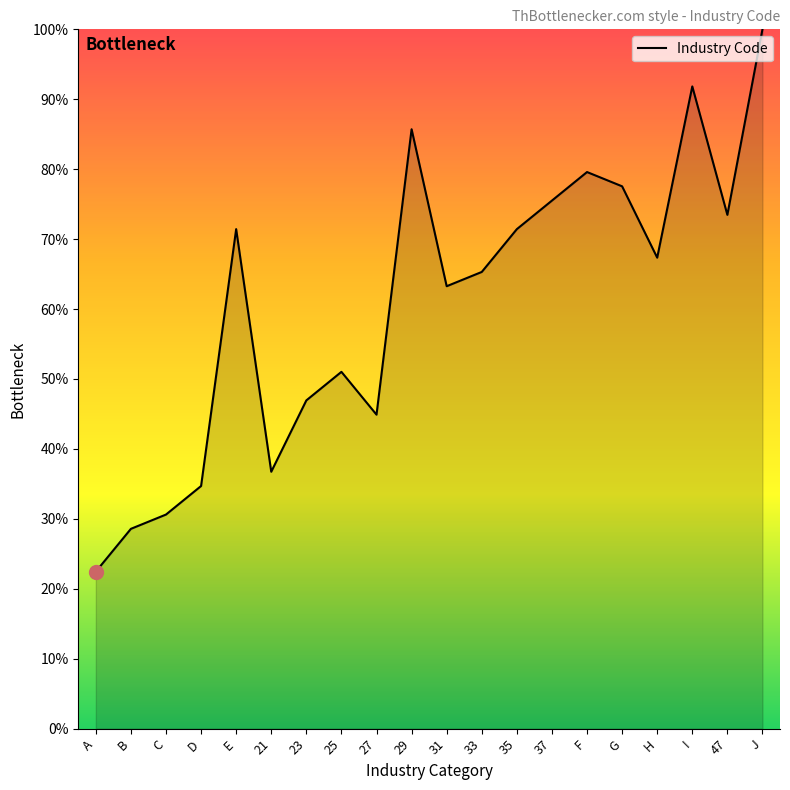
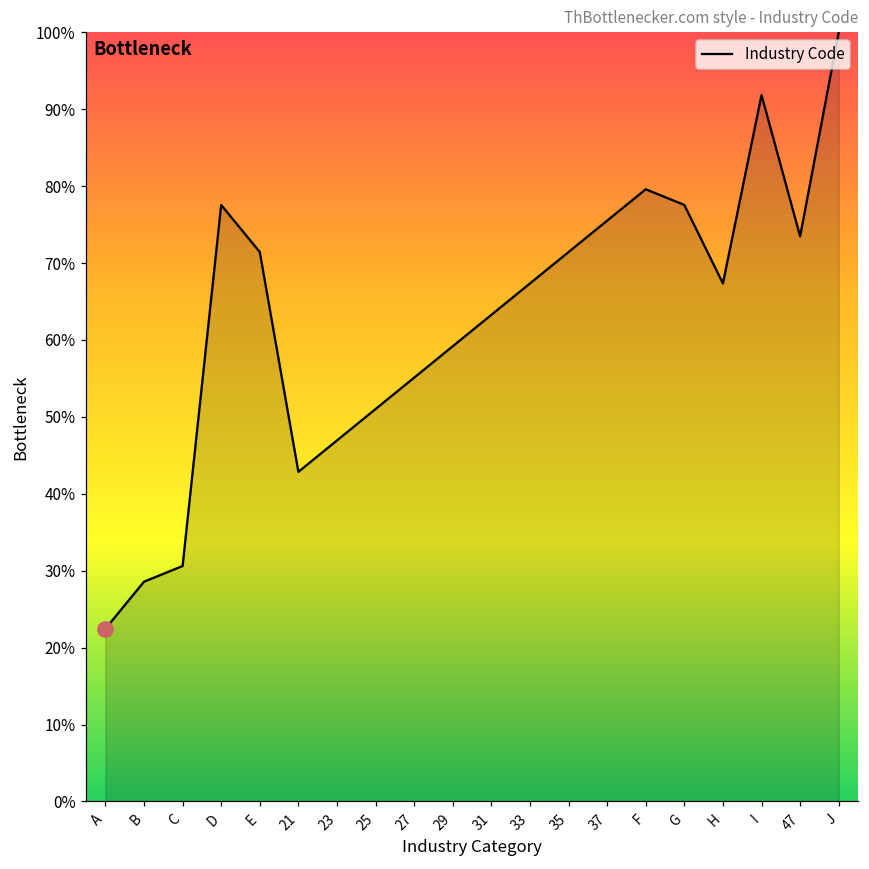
Industry Code, D: 35% -> 78%
Industry Code, 21: 37% -> 43%
Industry Code, 27: 45% -> 55%
Industry Code, 29: 86% -> 59%
Industry Code, 33: 65% -> 67%
